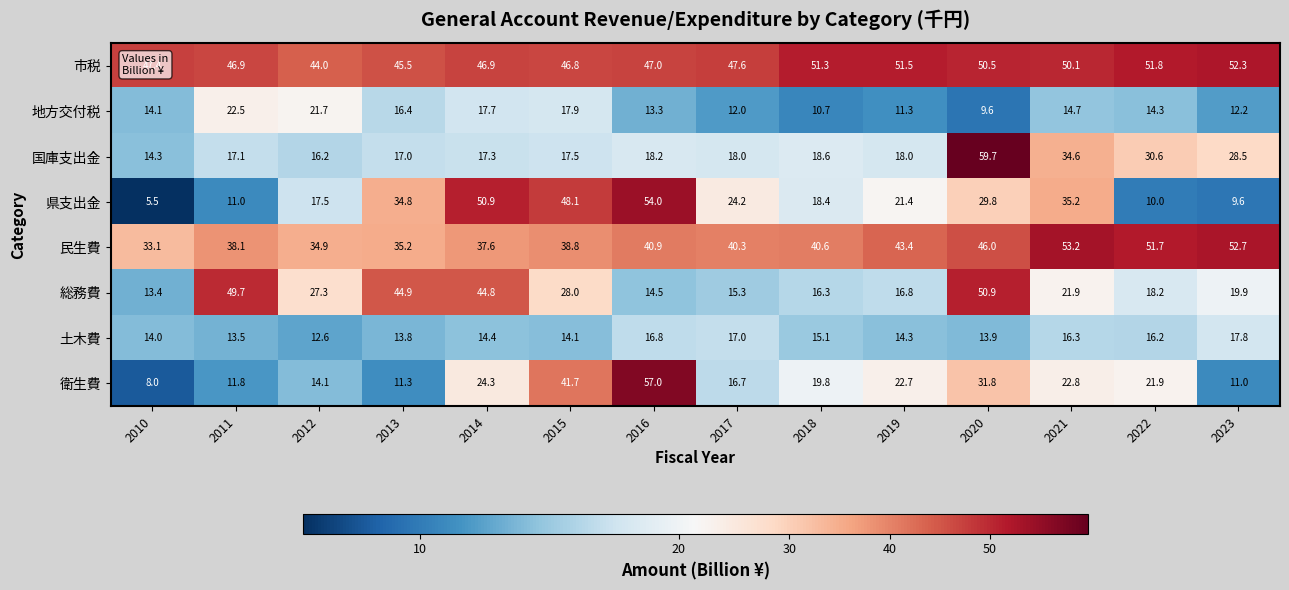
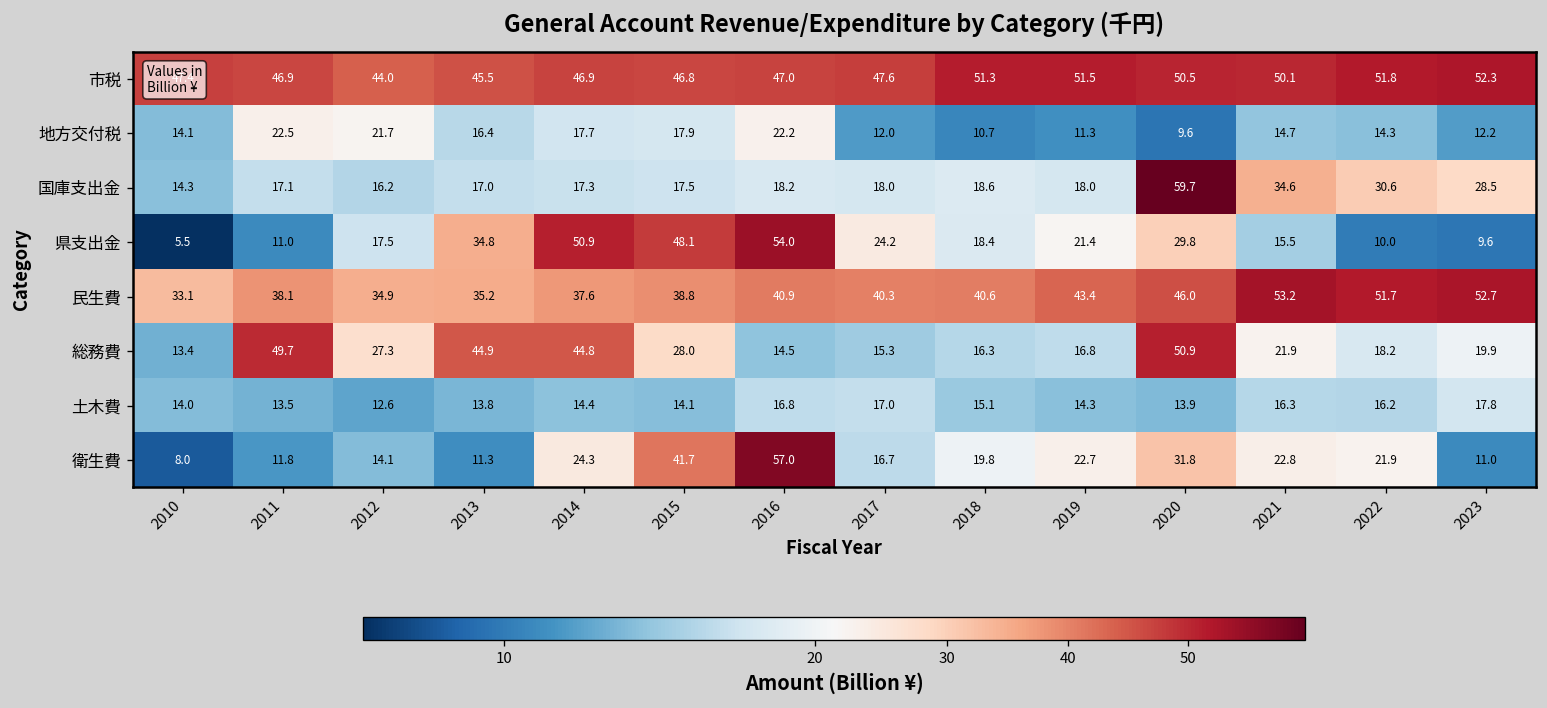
地方交付税, 2016: 13.3 -> 22.2
県支出金, 2021: 35.2 -> 15.5
